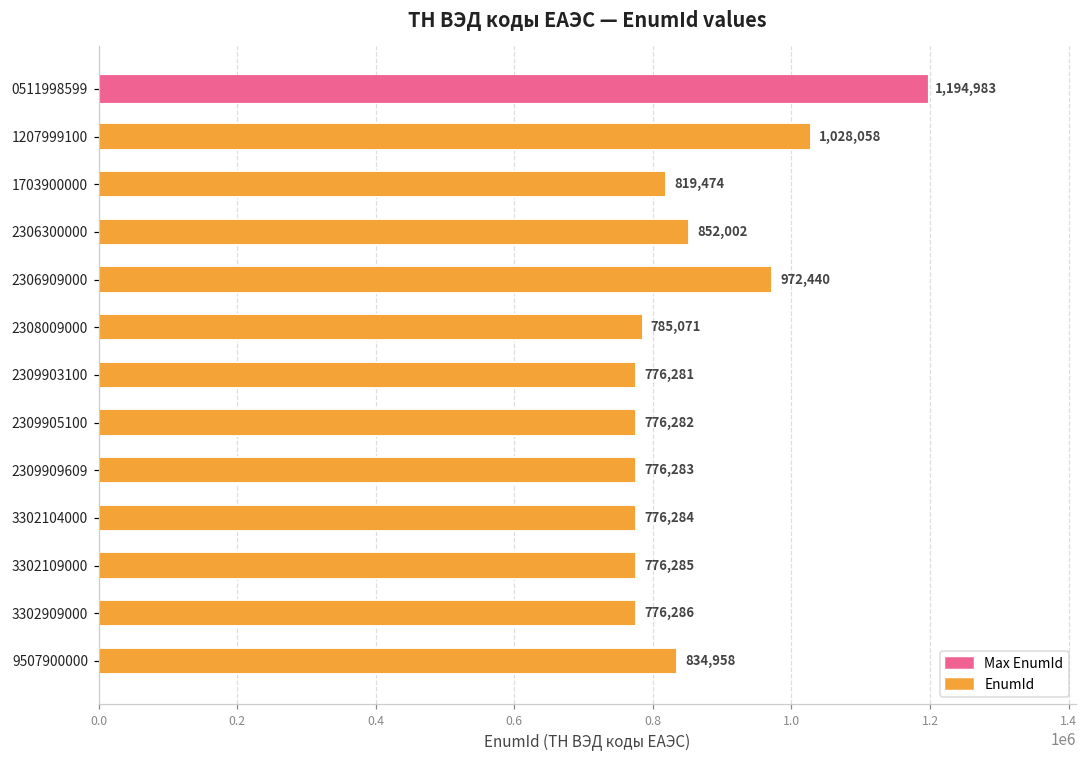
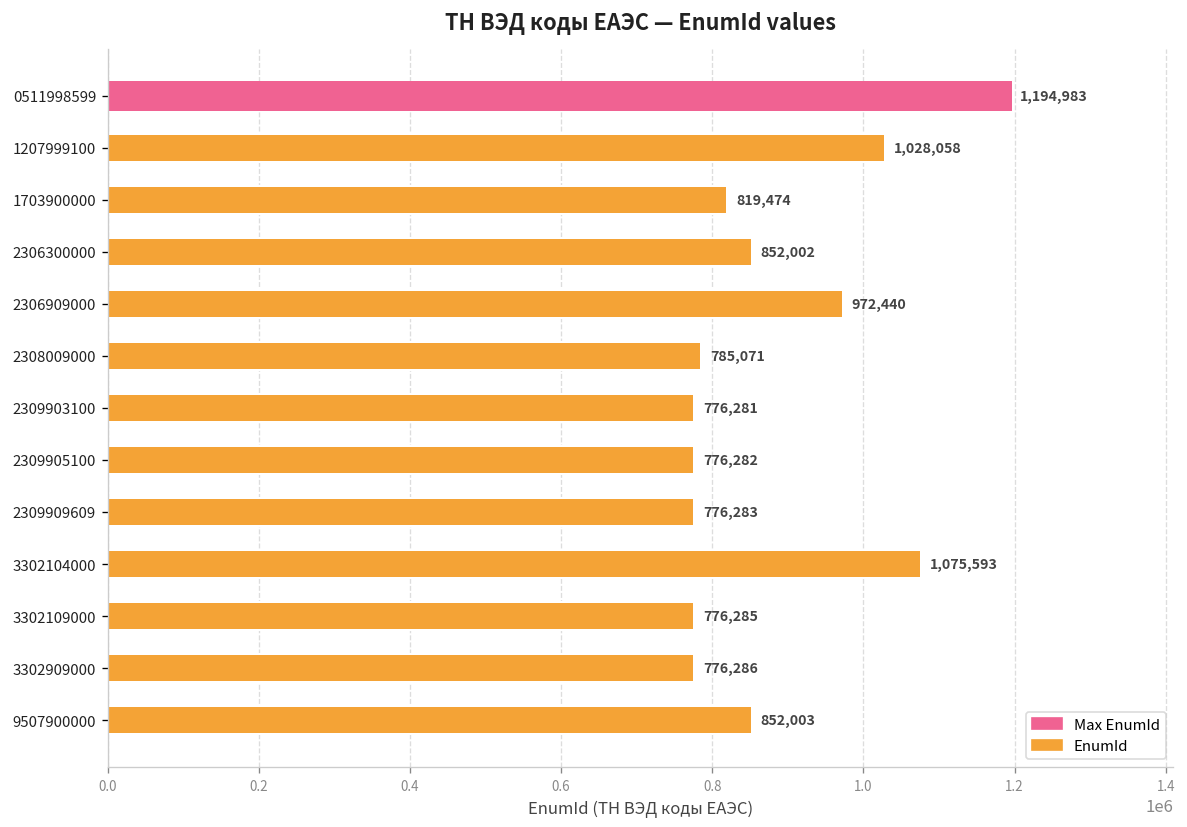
3302104000: 776,284 -> 1,075,593
9507900000: 834,958 -> 852,003
